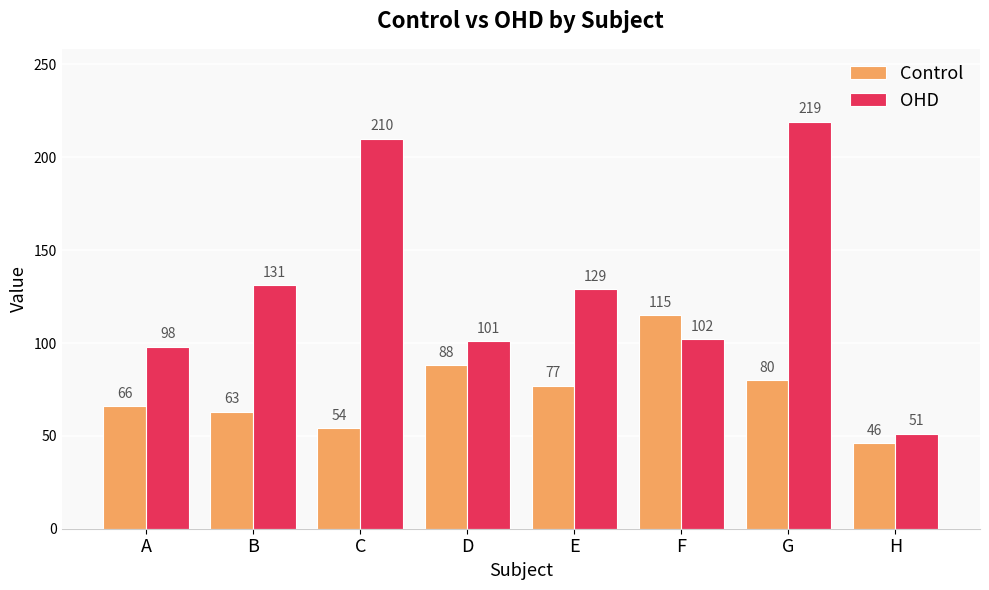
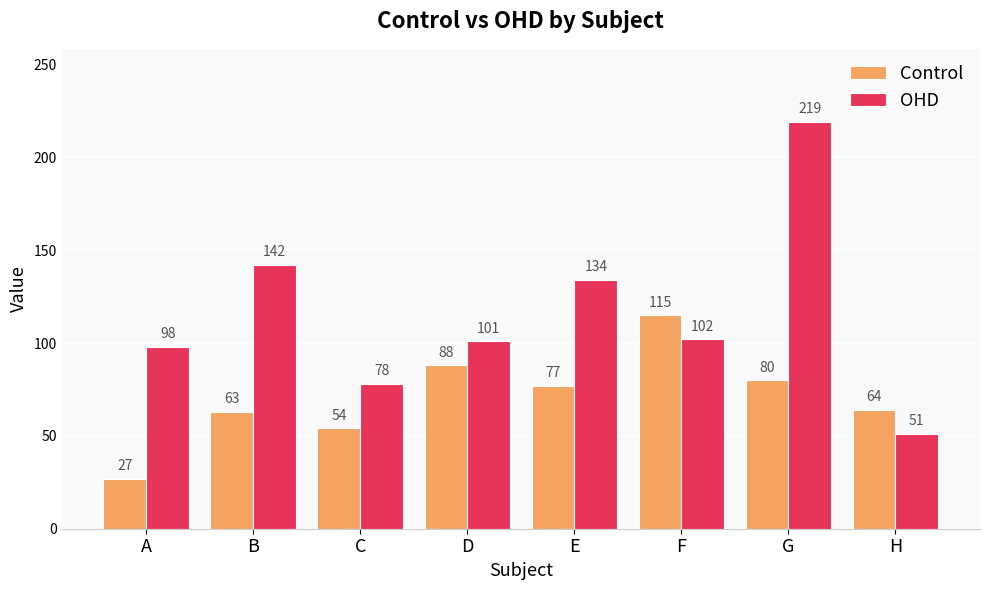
Control, A: 66 -> 27
OHD, B: 131 -> 142
OHD, C: 210 -> 78
OHD, E: 129 -> 134
Control, H: 46 -> 64
